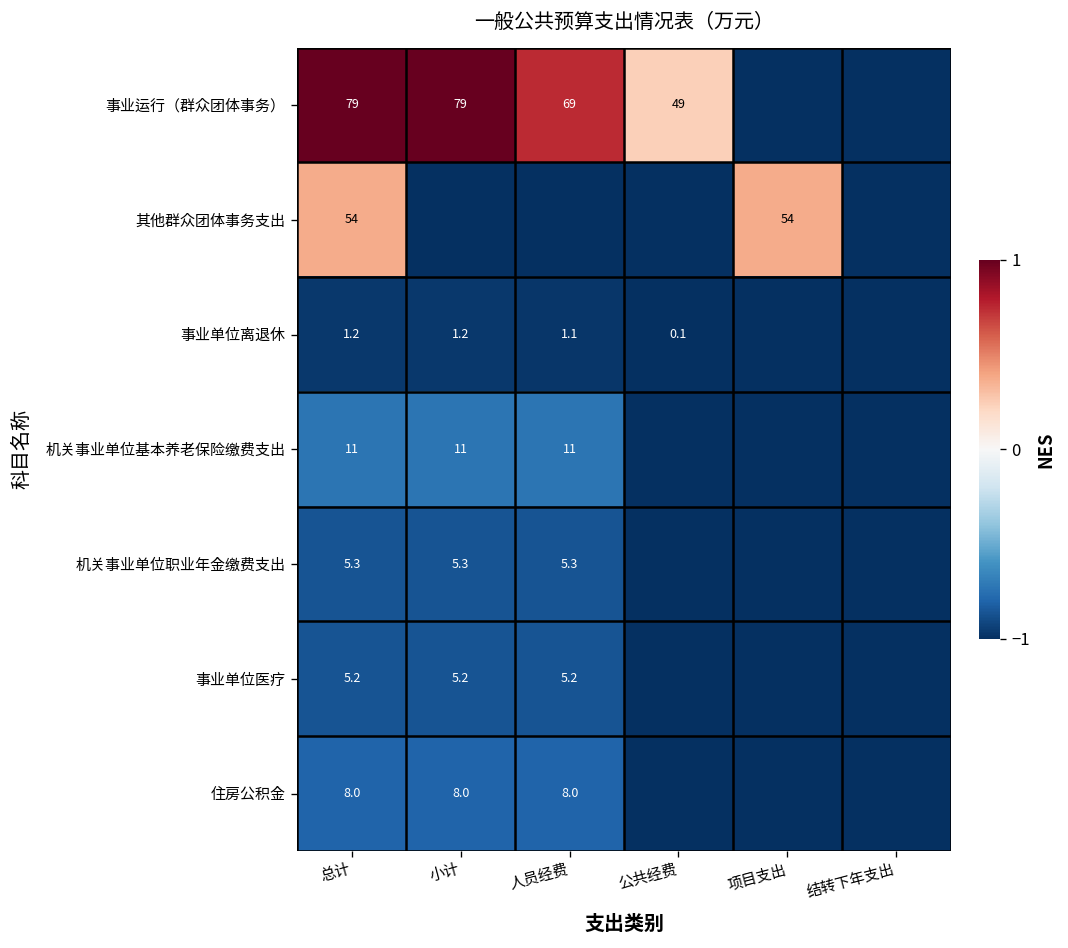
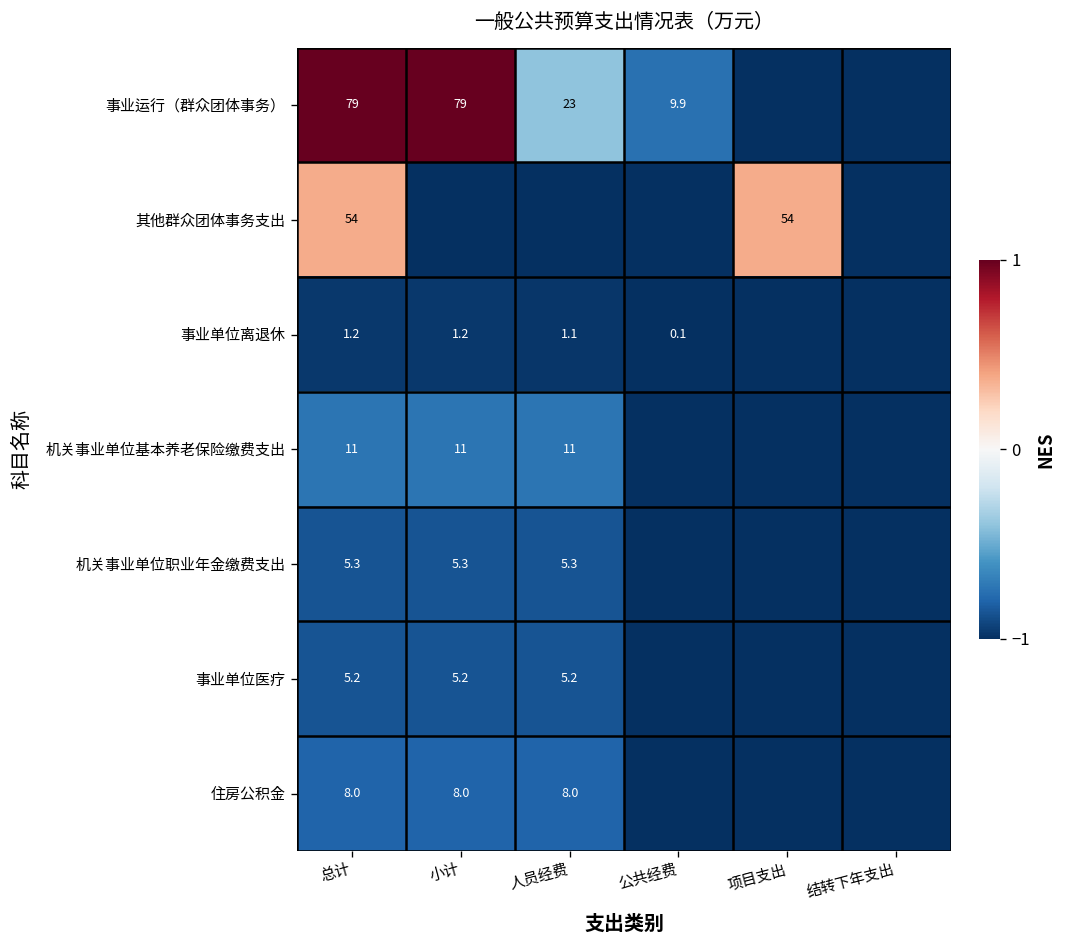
事业运行（群众团体事务）, 人员经费: 69 -> 23
事业运行（群众团体事务）, 公共经费: 49 -> 9.9
